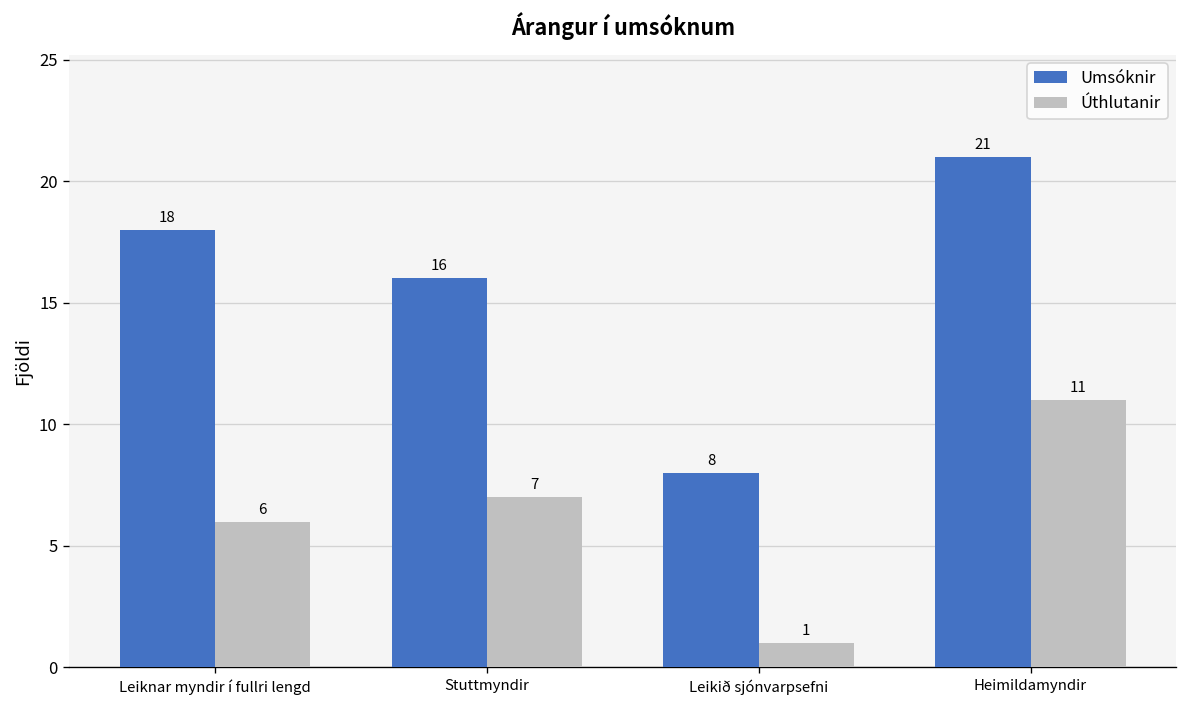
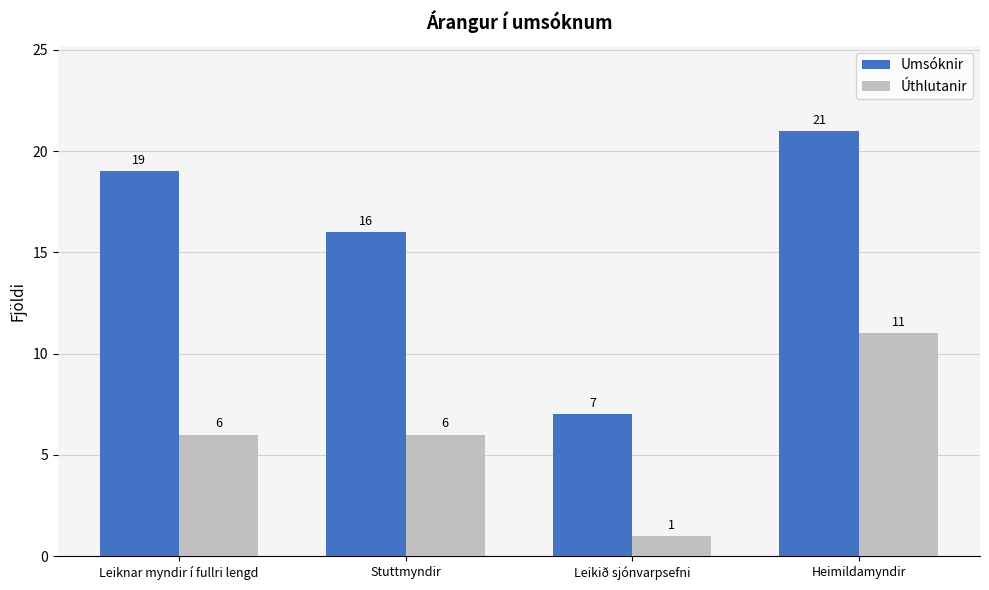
Umsóknir, Leiknar myndir í fullri lengd: 18 -> 19
Úthlutanir, Stuttmyndir: 7 -> 6
Umsóknir, Leikið sjónvarpsefni: 8 -> 7
